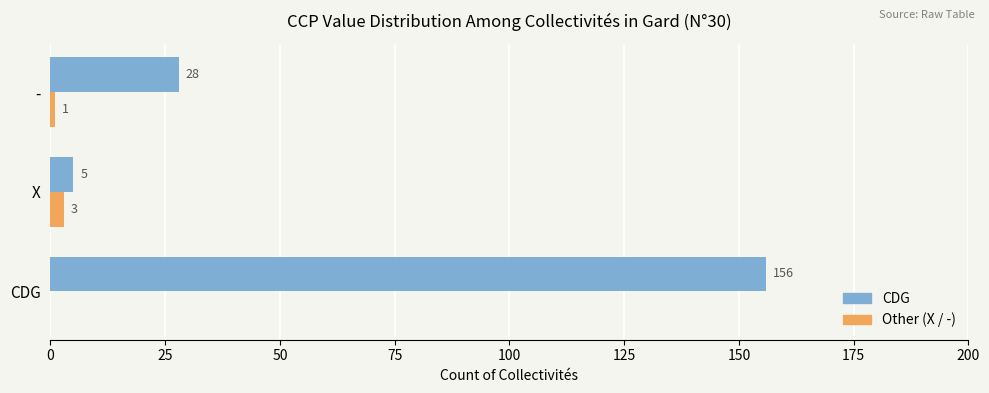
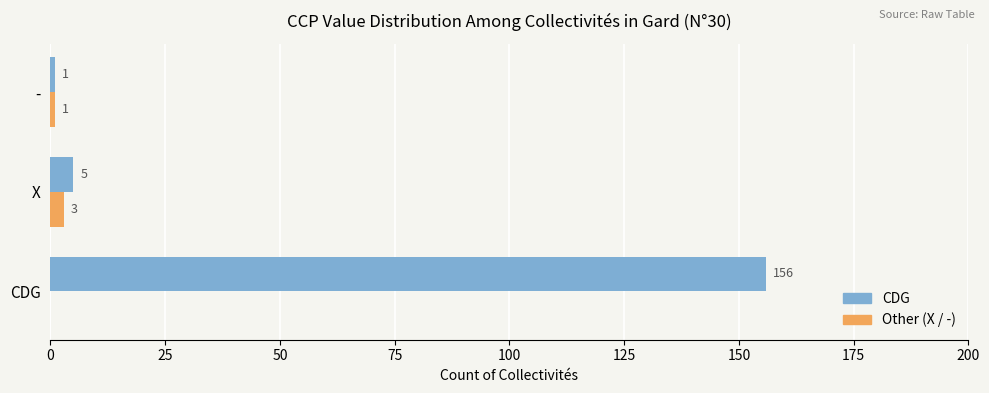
CDG, -: 28 -> 1
